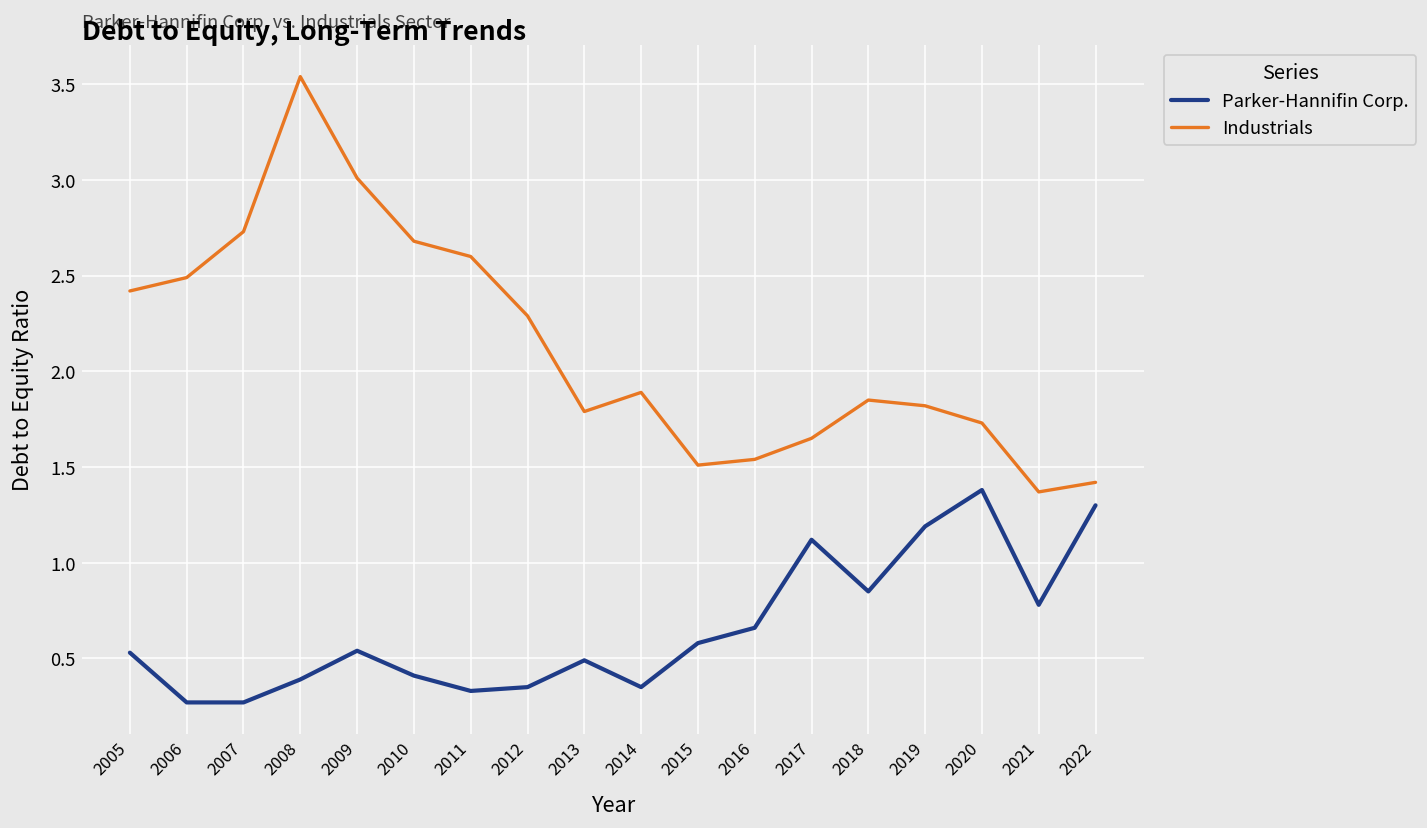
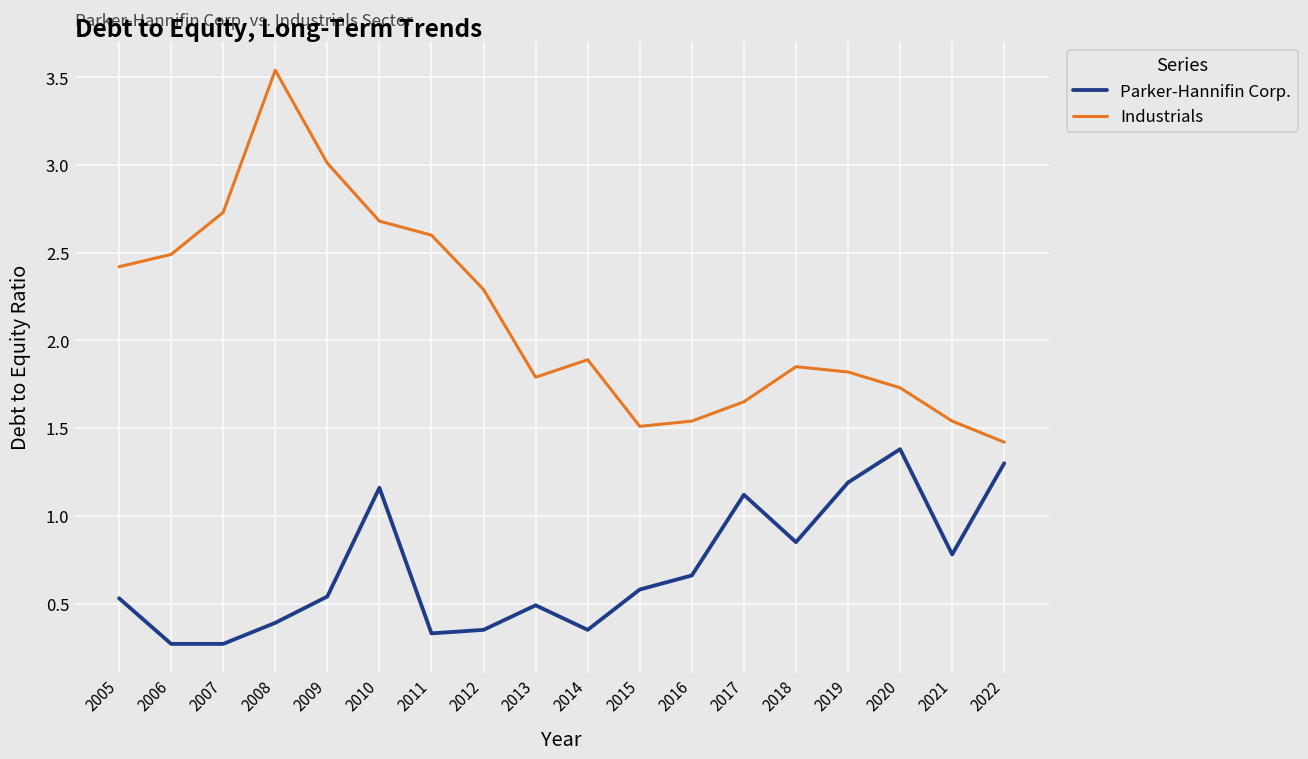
Parker-Hannifin Corp., 2010: 0.41 -> 1.16
Industrials, 2021: 1.37 -> 1.54
